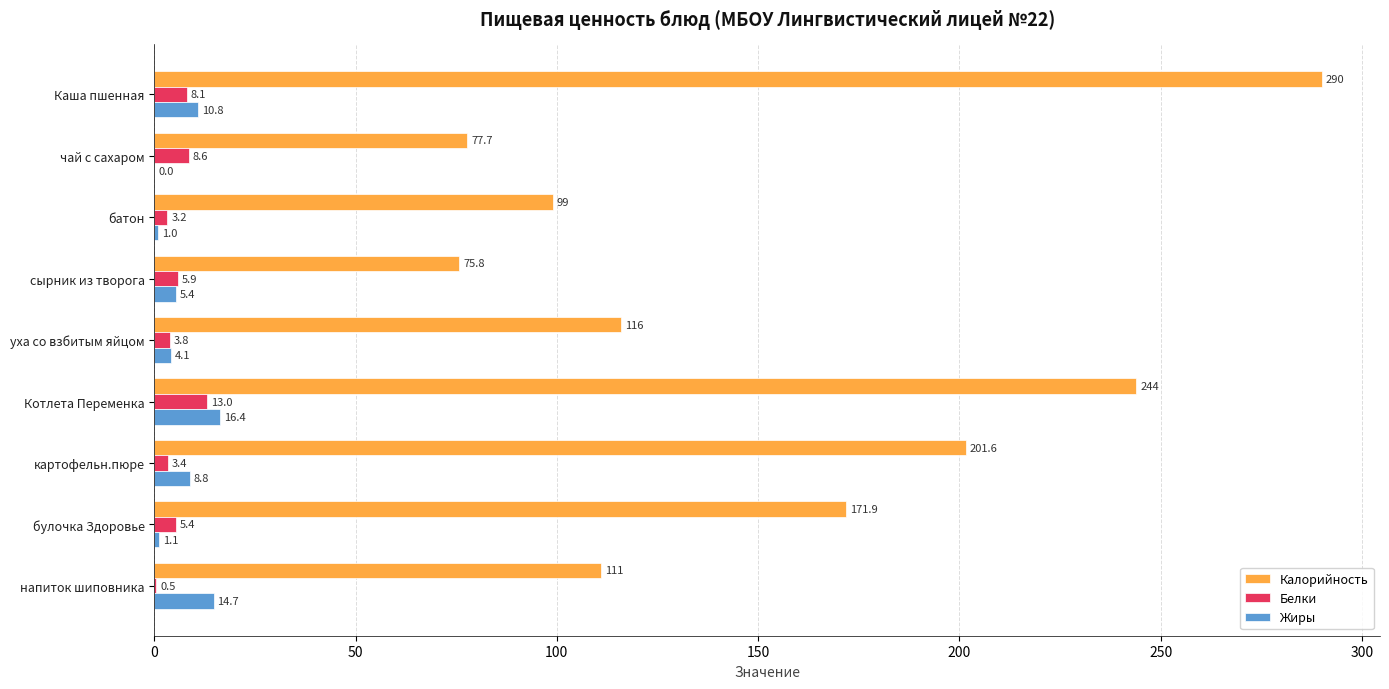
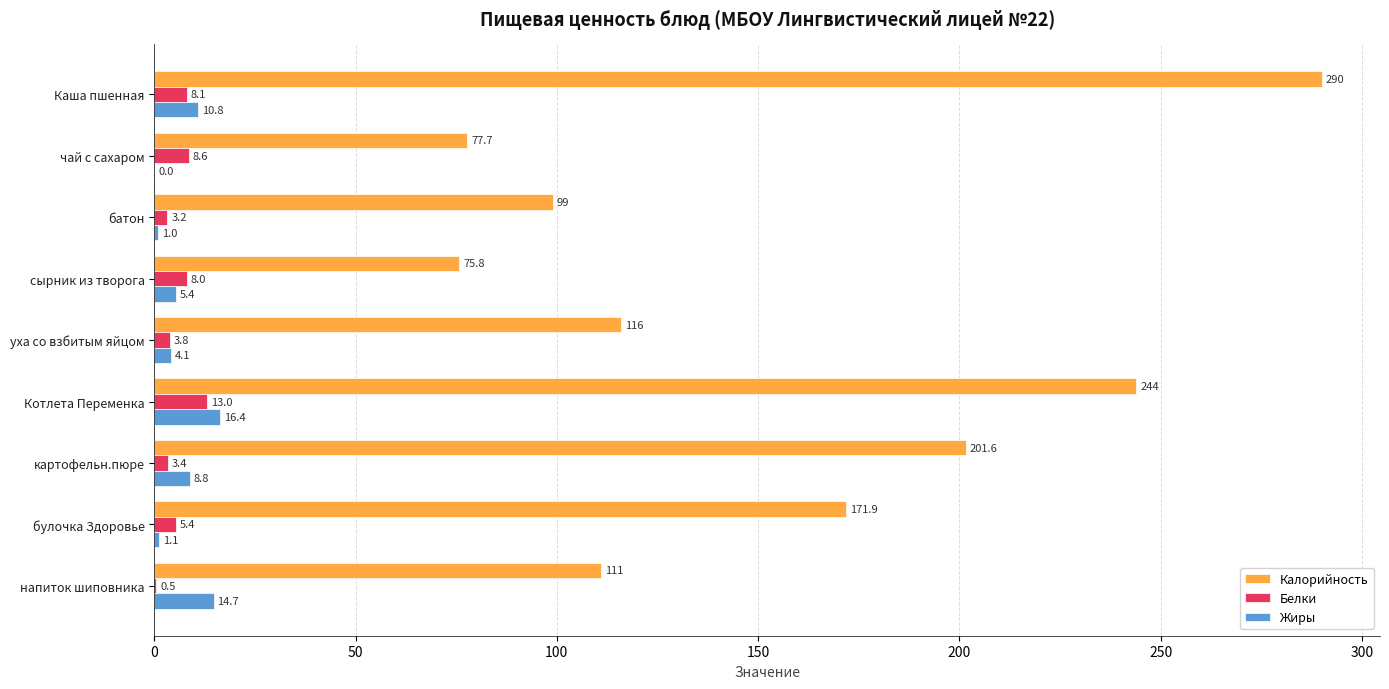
Белки, сырник из творога: 5.9 -> 8.0
